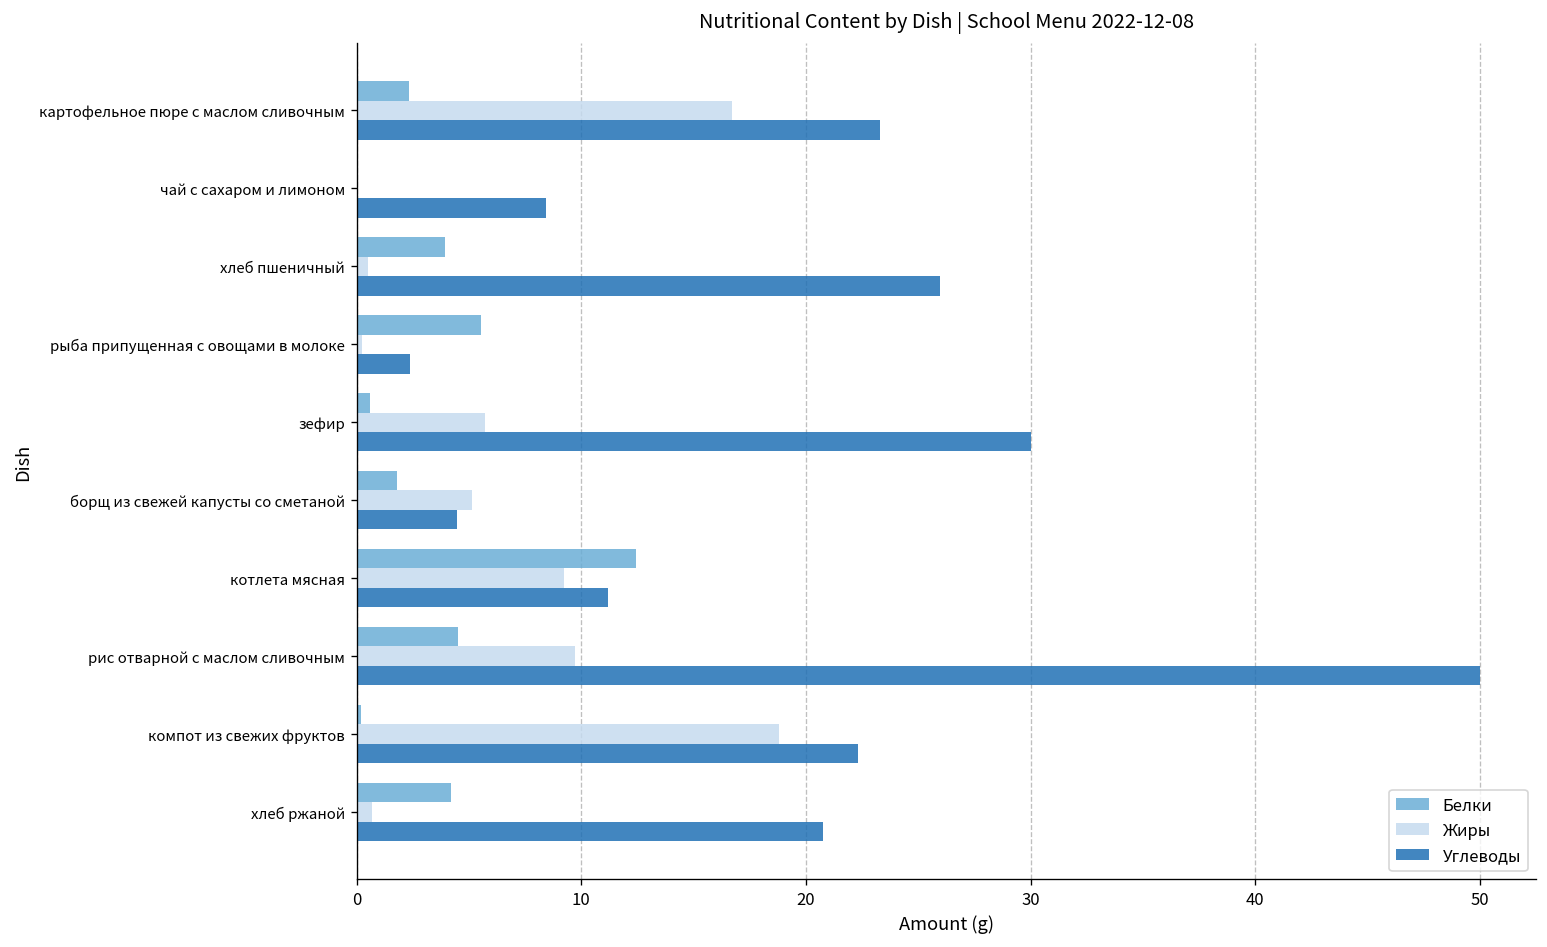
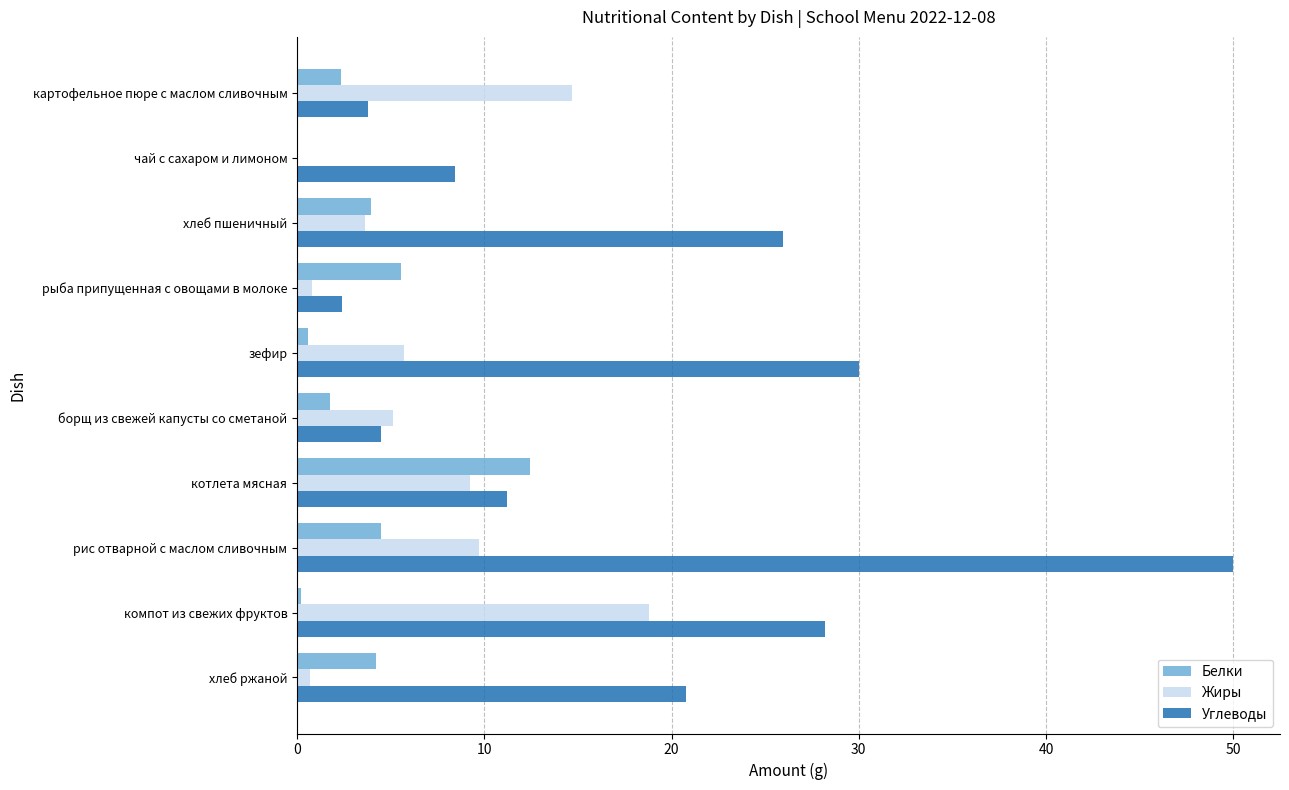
Жиры, картофельное пюре с маслом сливочным: 16.7 -> 14.7
Углеводы, картофельное пюре с маслом сливочным: 23.3 -> 3.8
Жиры, хлеб пшеничный: 0.5 -> 3.6
Жиры, рыба припущенная с овощами в молоке: 0.2 -> 0.8
Углеводы, компот из свежих фруктов: 22.3 -> 28.2
